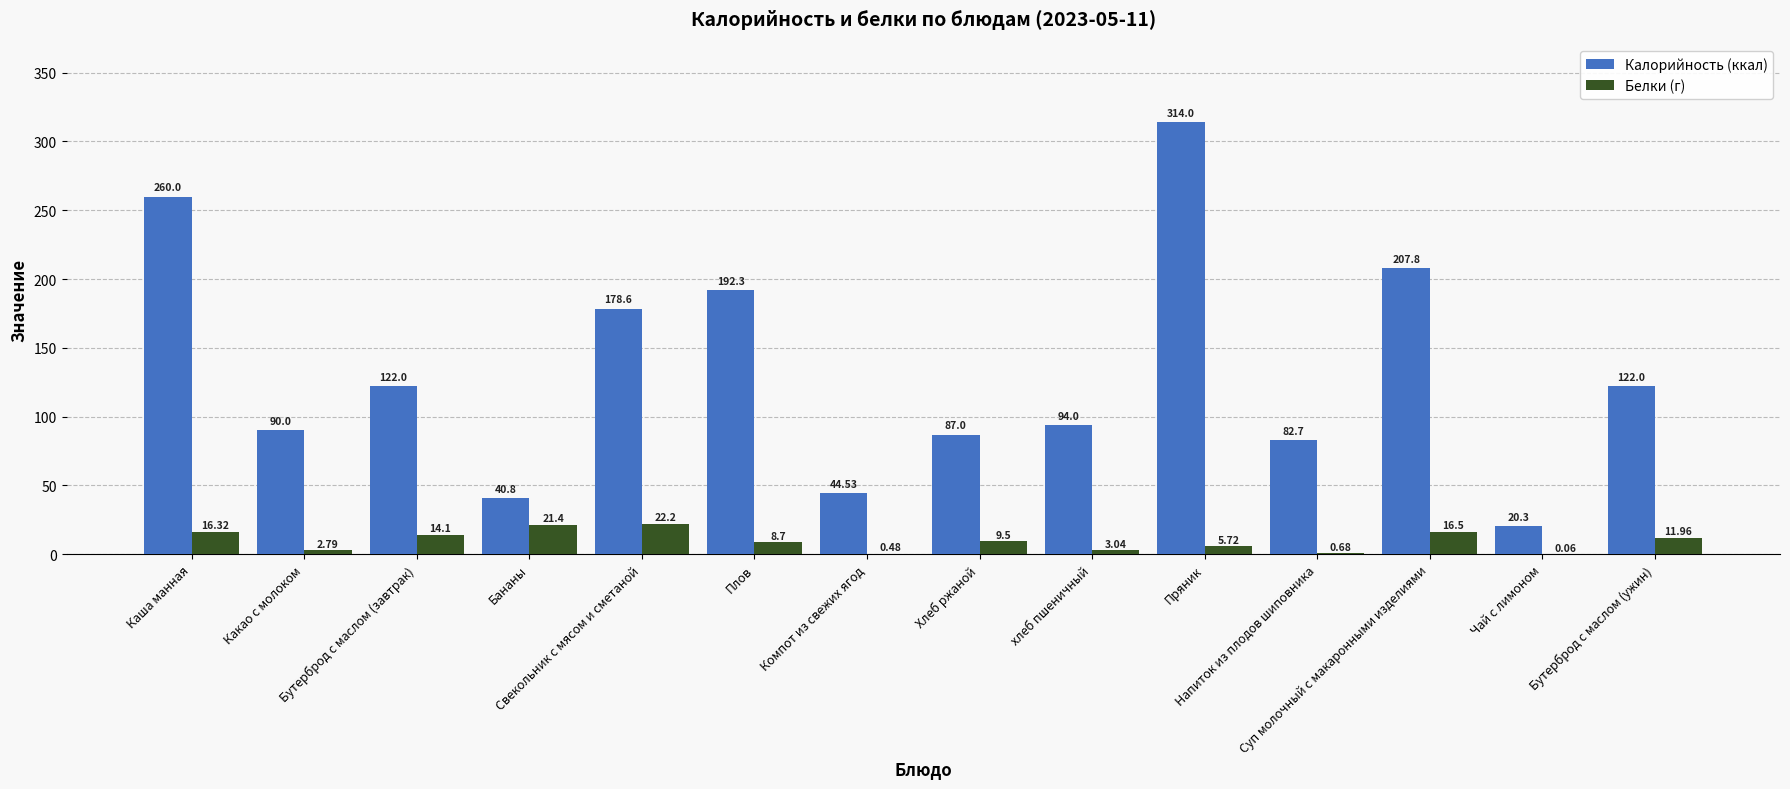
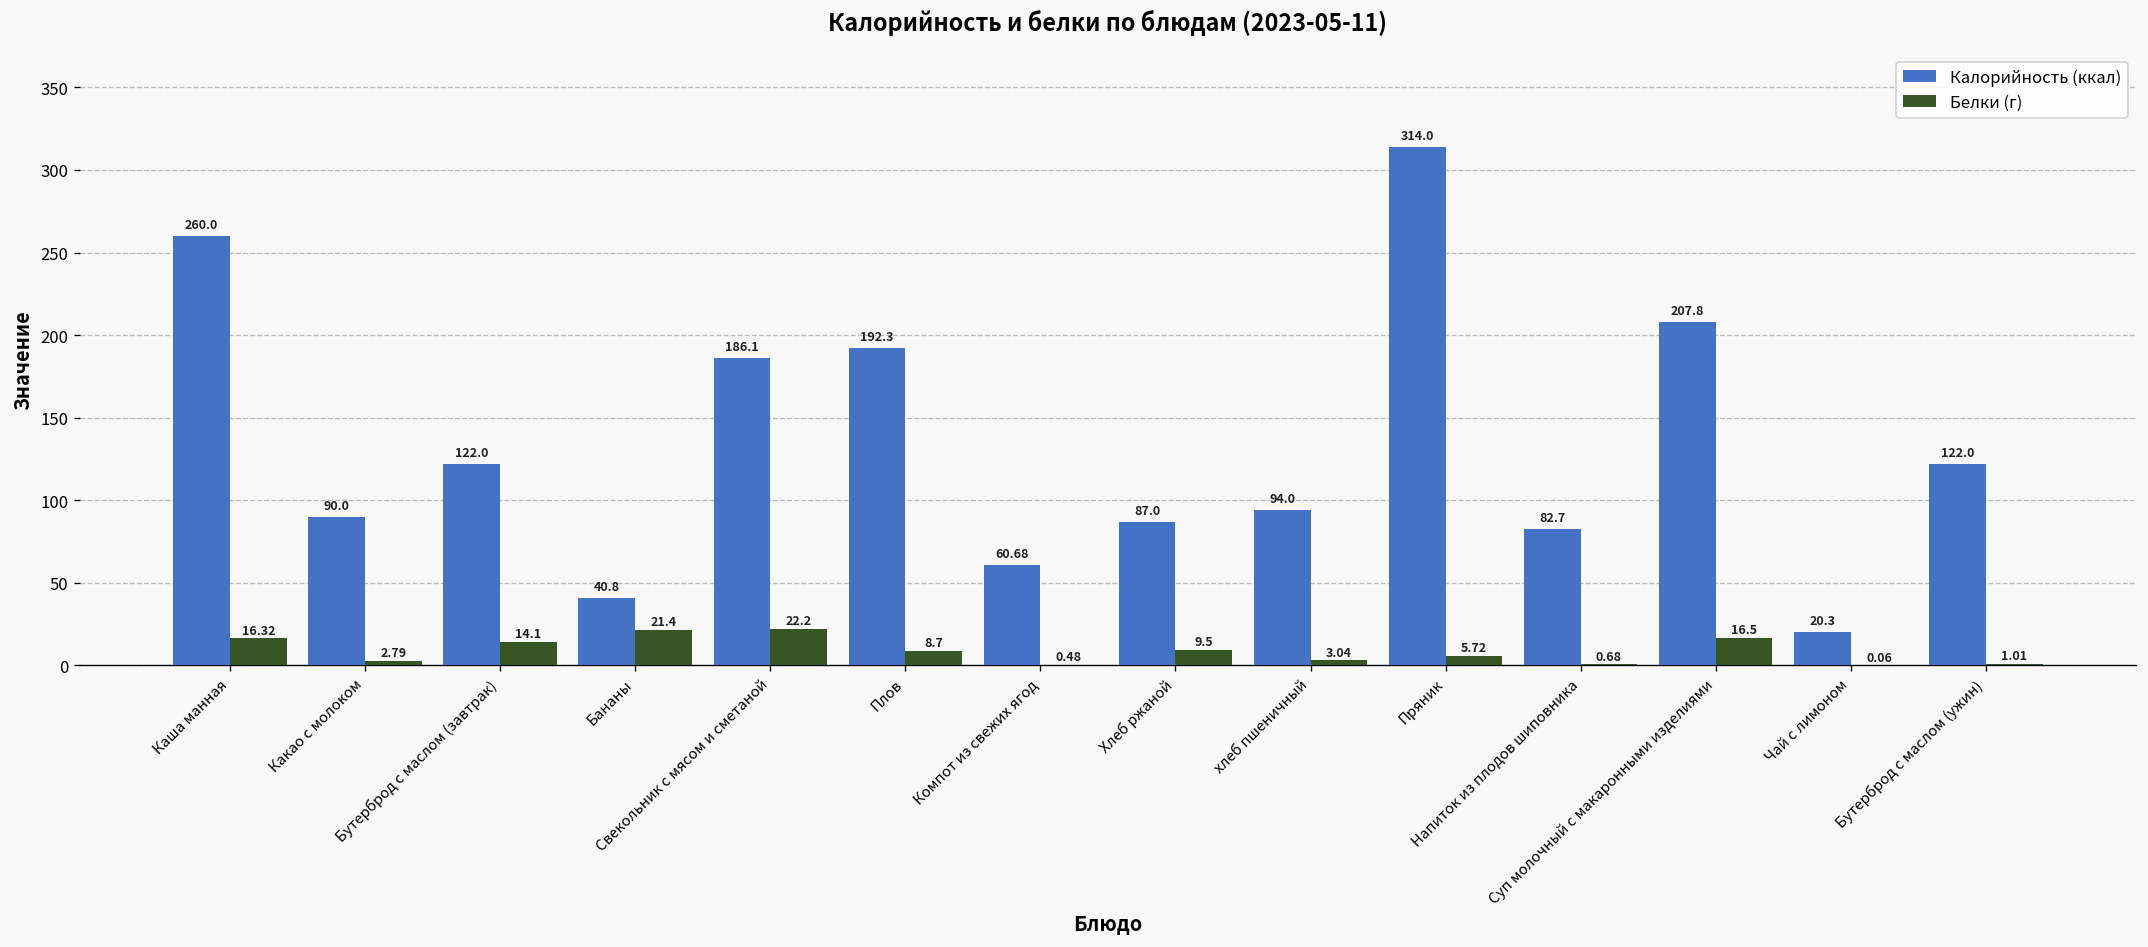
Калорийность (ккал), Свекольник с мясом и сметаной: 178.6 -> 186.1
Калорийность (ккал), Компот из свежих ягод: 44.53 -> 60.68
Белки (г), Бутерброд с маслом (ужин): 11.96 -> 1.01
